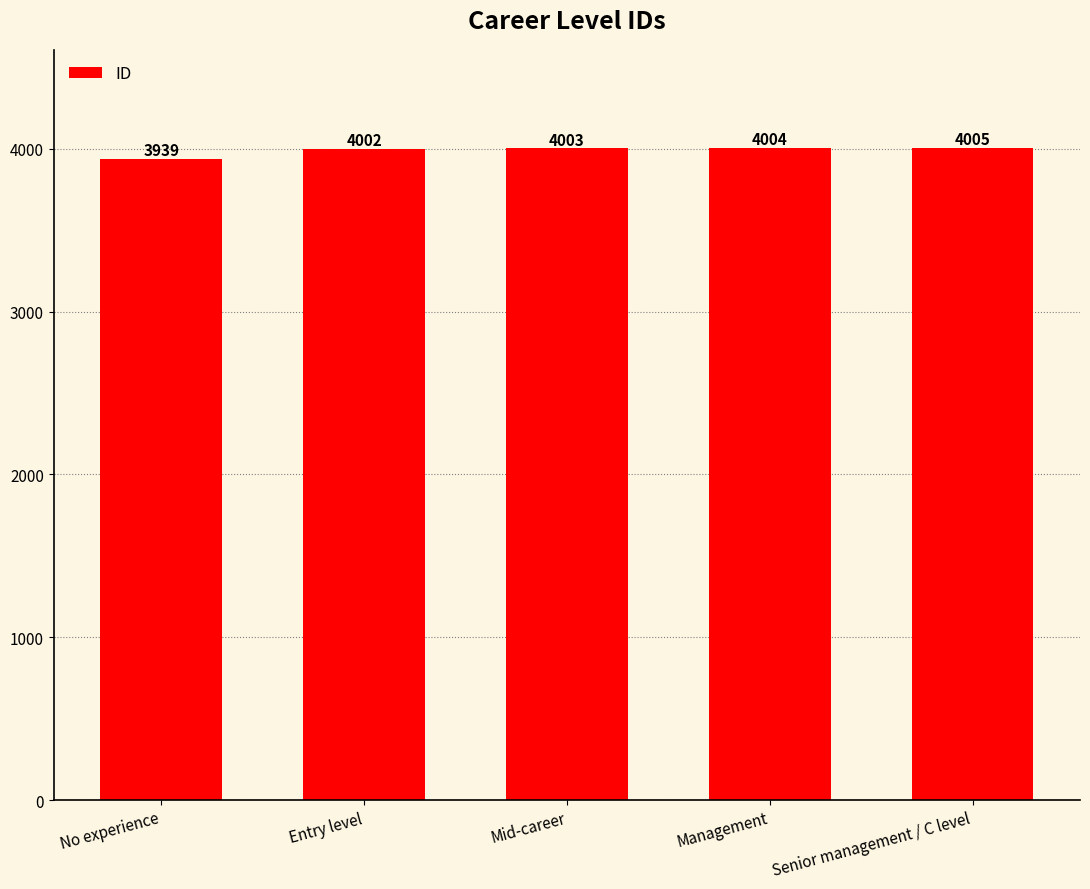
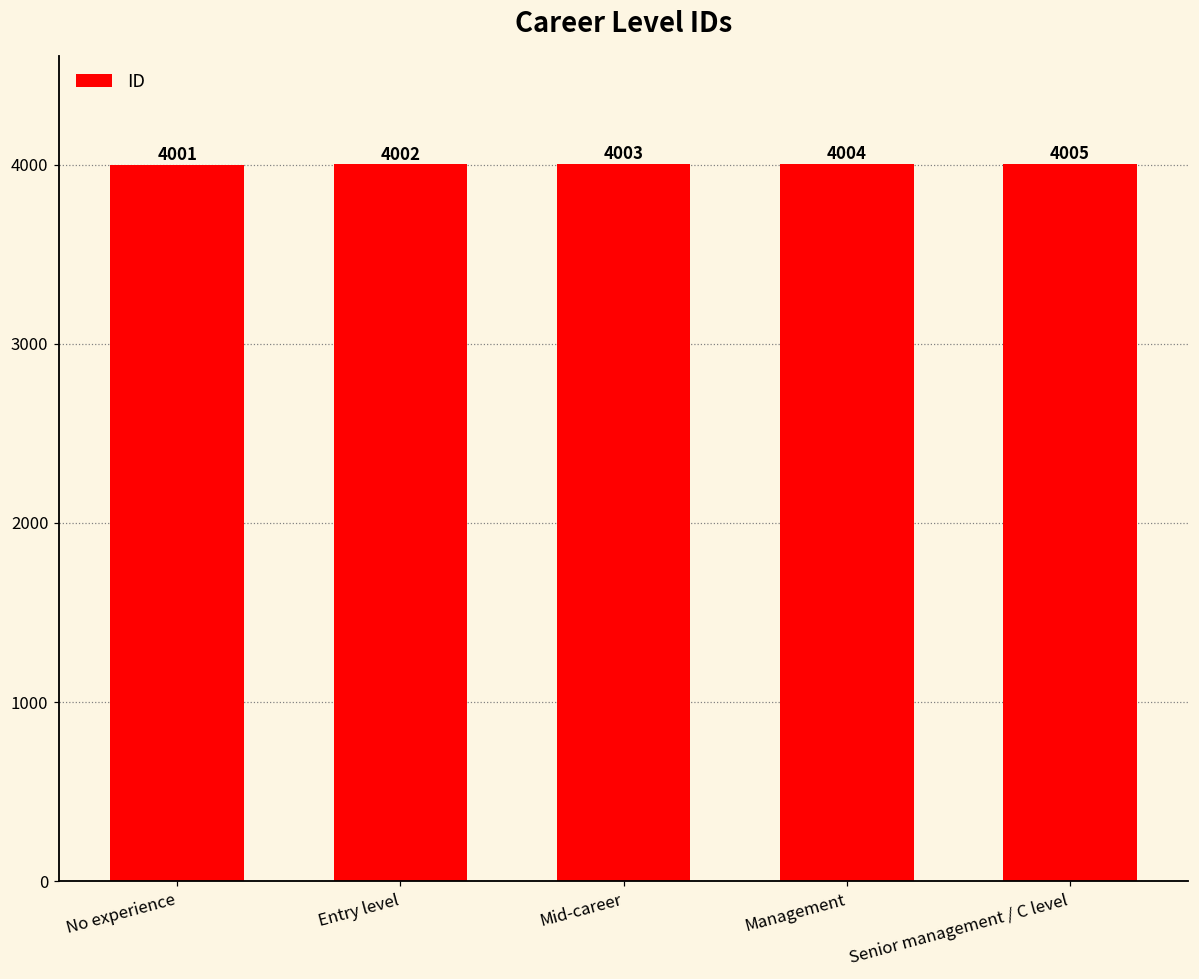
No experience: 3939 -> 4001
